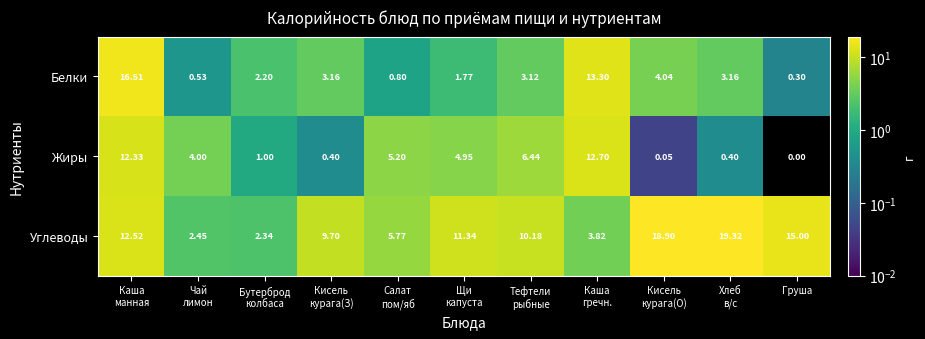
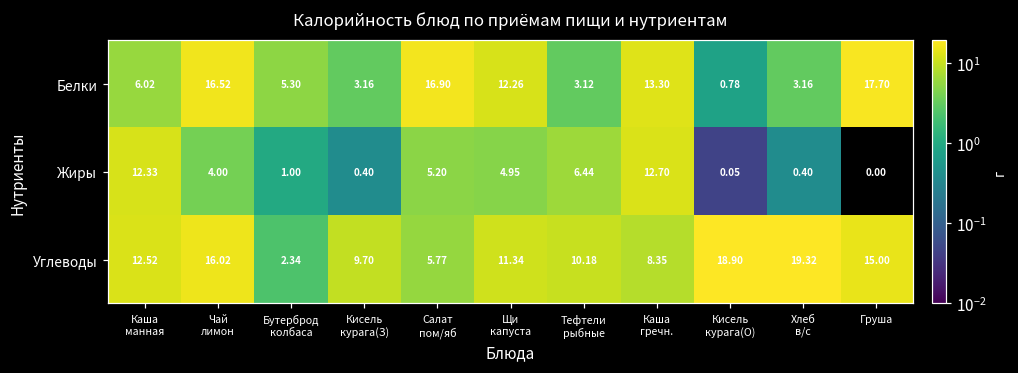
Белки, Каша манная: 16.51 -> 6.02
Белки, Чай лимон: 0.53 -> 16.52
Белки, Бутерброд колбаса: 2.20 -> 5.30
Белки, Салат пом/яб: 0.80 -> 16.90
Белки, Щи капуста: 1.77 -> 12.26
Белки, Кисель курага(О): 4.04 -> 0.78
Белки, Груша: 0.30 -> 17.70
Углеводы, Чай лимон: 2.45 -> 16.02
Углеводы, Каша гречн.: 3.82 -> 8.35
